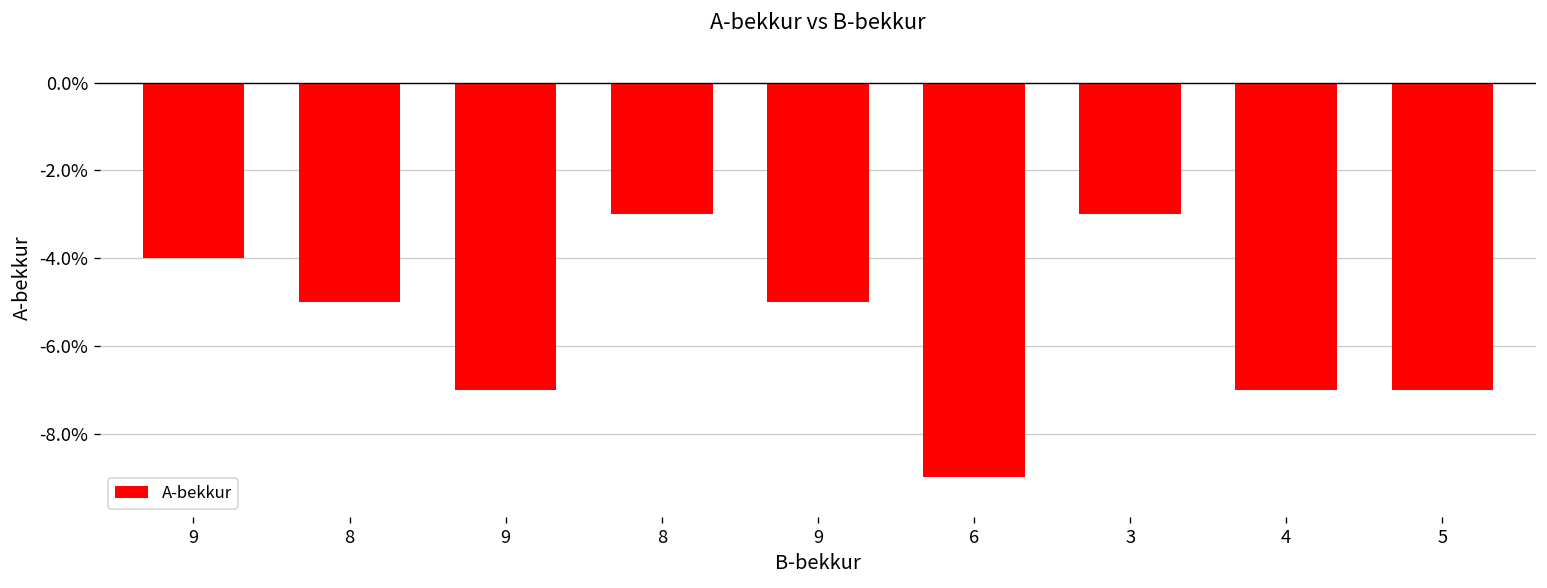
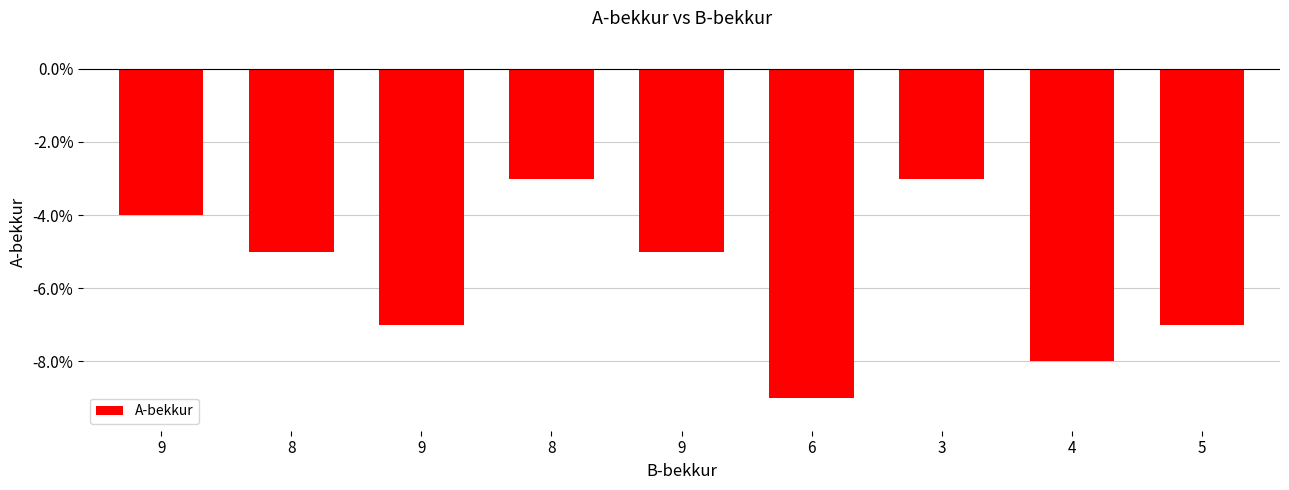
4: -7.0% -> -8.0%
